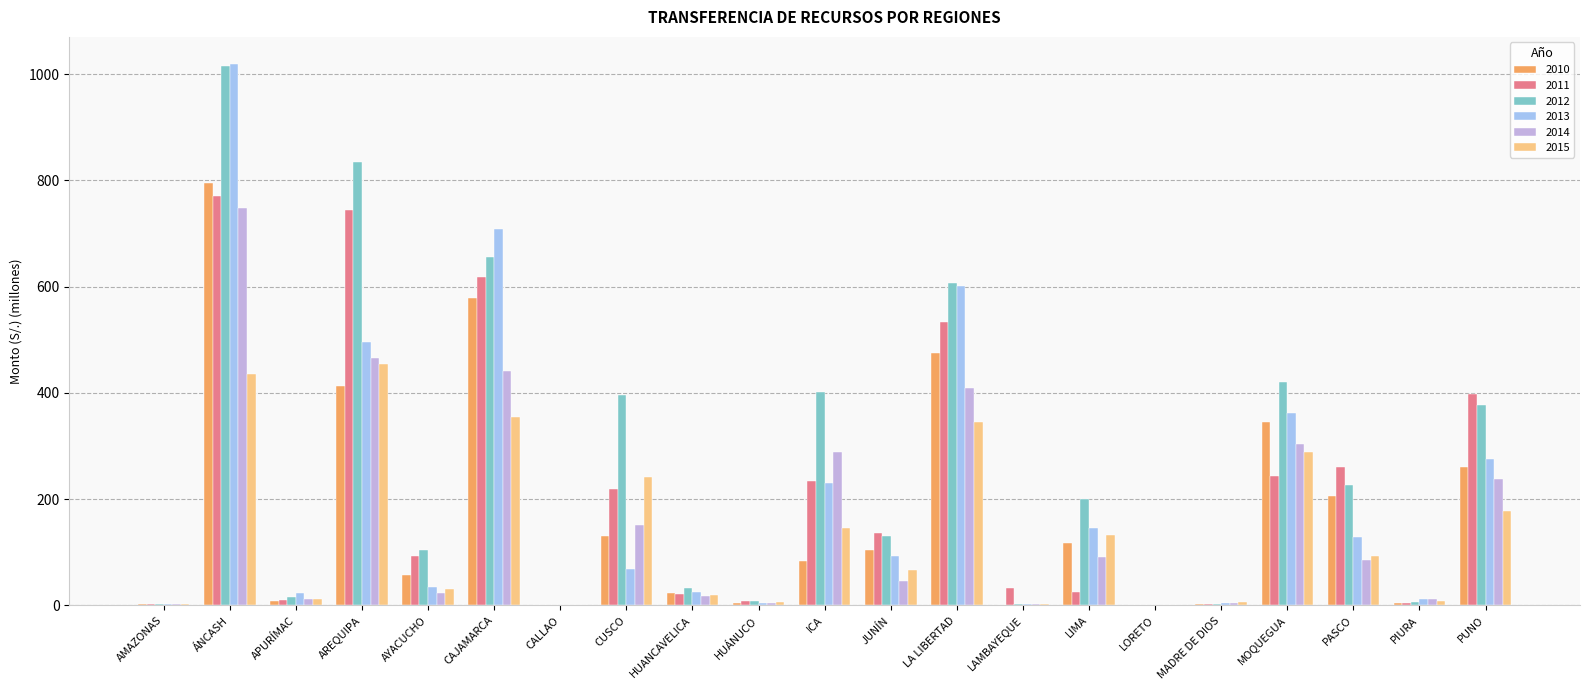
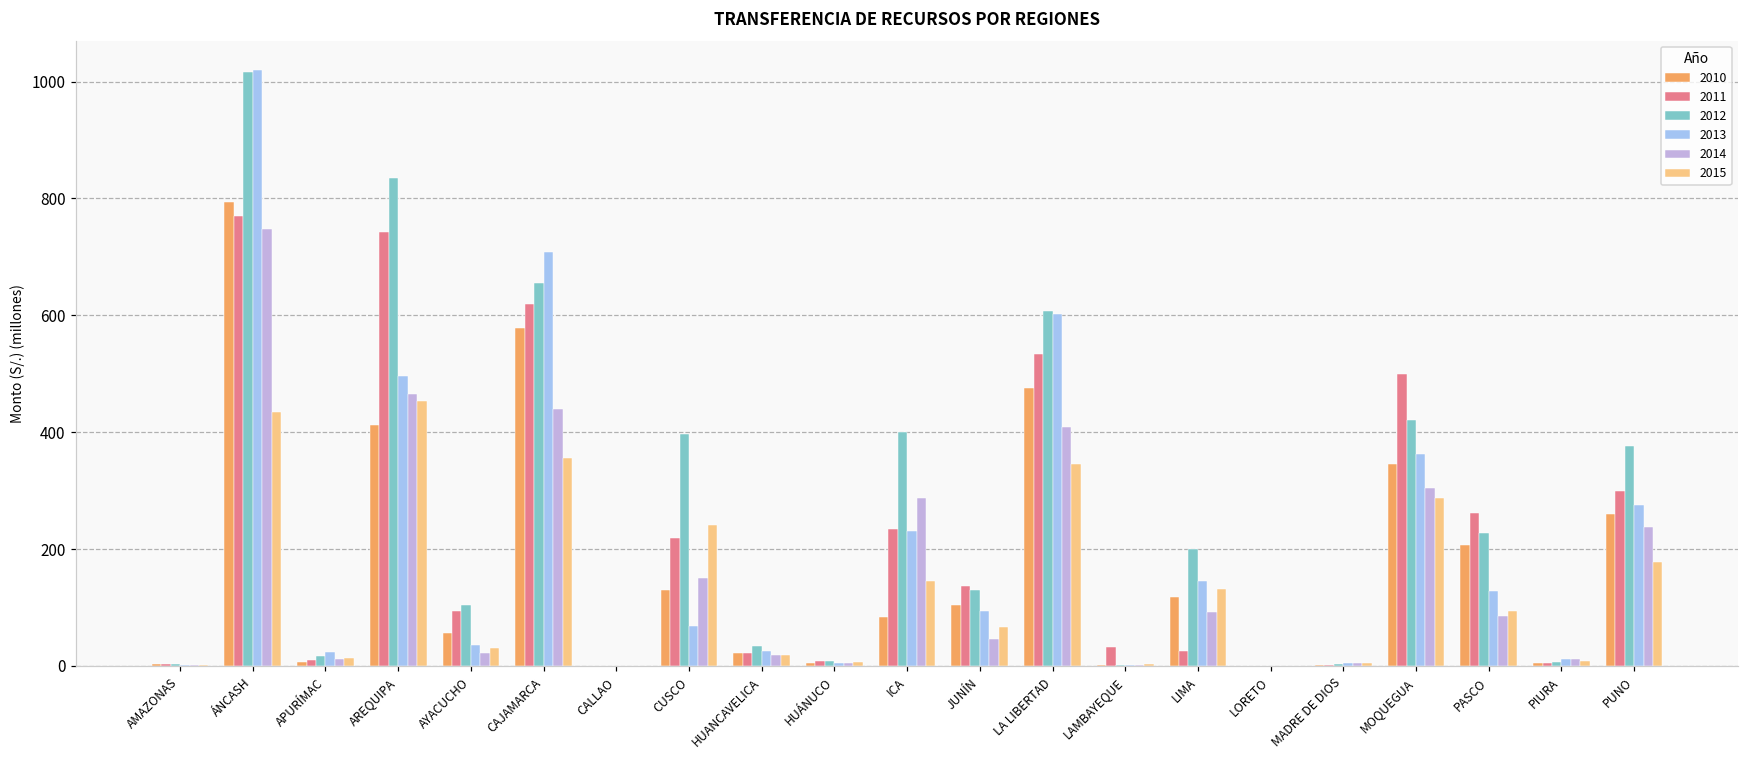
2011, MOQUEGUA: 240 -> 500
2011, PUNO: 400 -> 300
